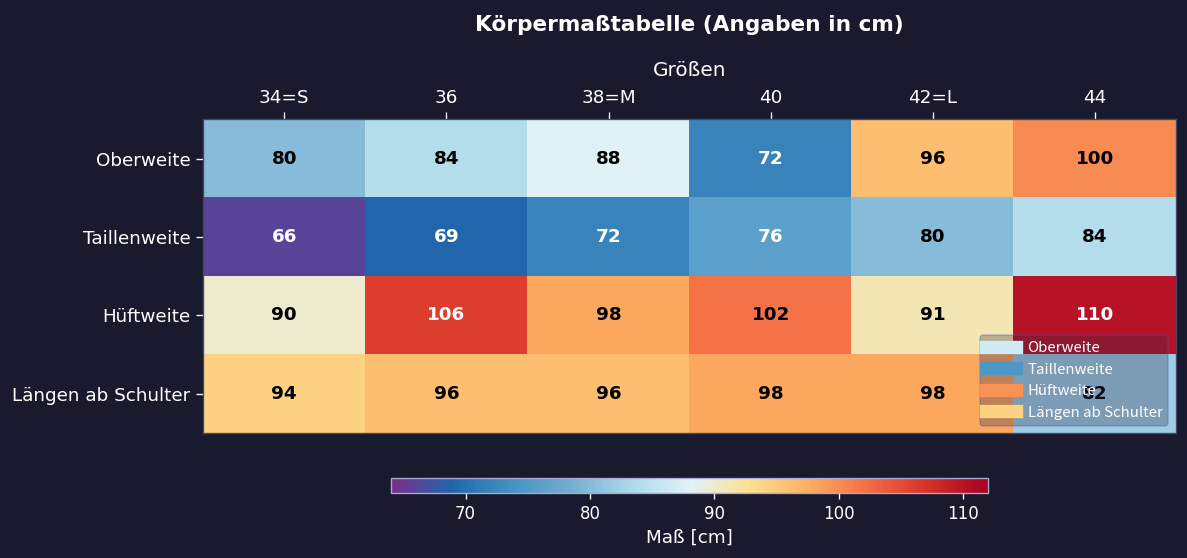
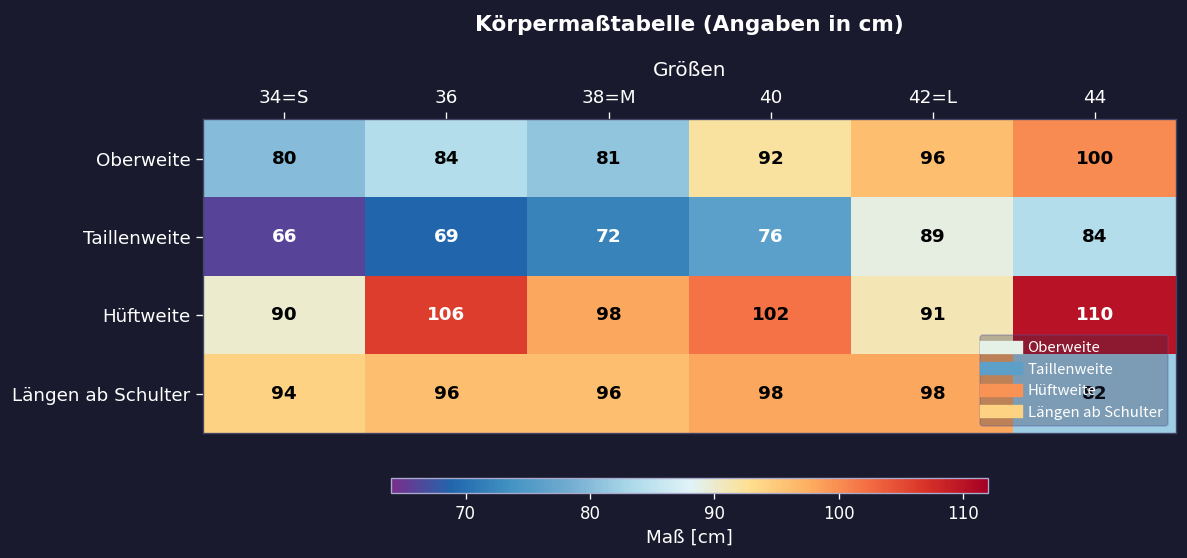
Oberweite, 38=M: 88 -> 81
Oberweite, 40: 72 -> 92
Taillenweite, 42=L: 80 -> 89
